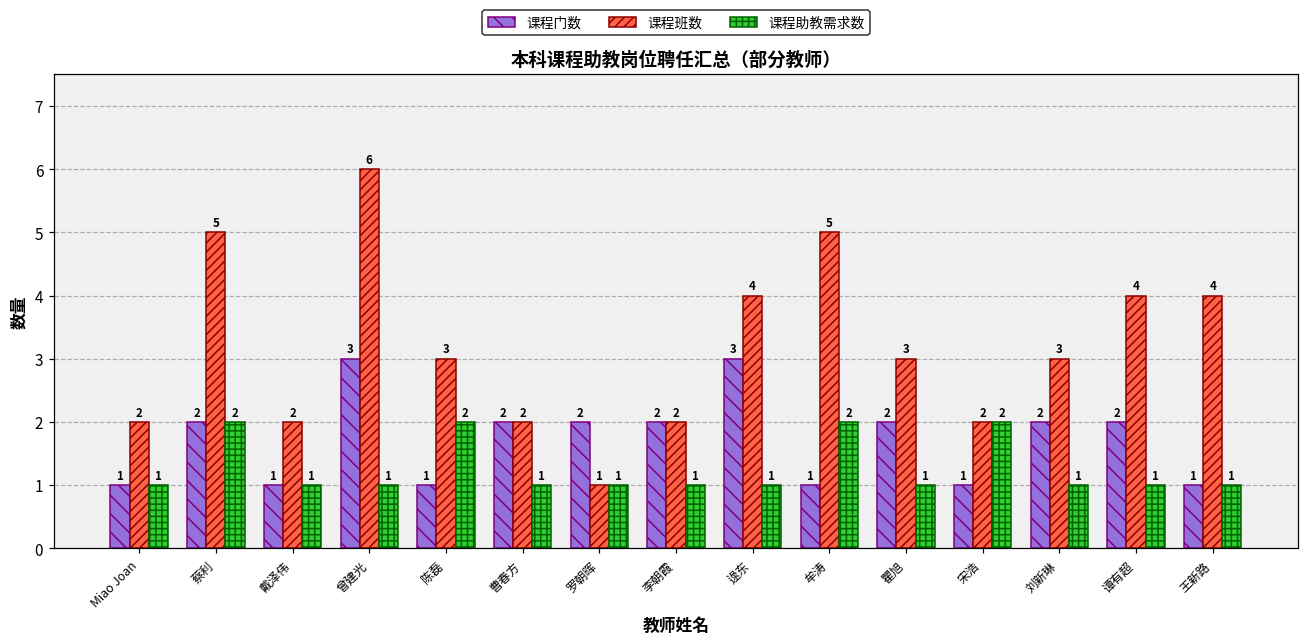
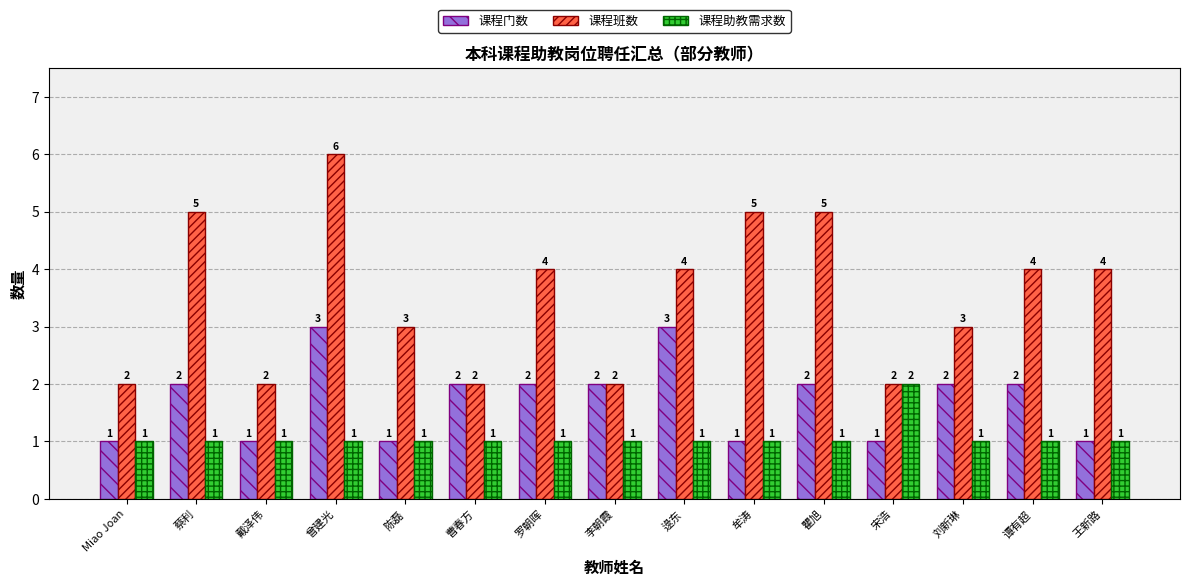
课程助教需求数, 蔡利: 2 -> 1
课程助教需求数, 陈磊: 2 -> 1
课程班数, 罗朝晖: 1 -> 4
课程助教需求数, 牟涛: 2 -> 1
课程班数, 瞿旭: 3 -> 5
